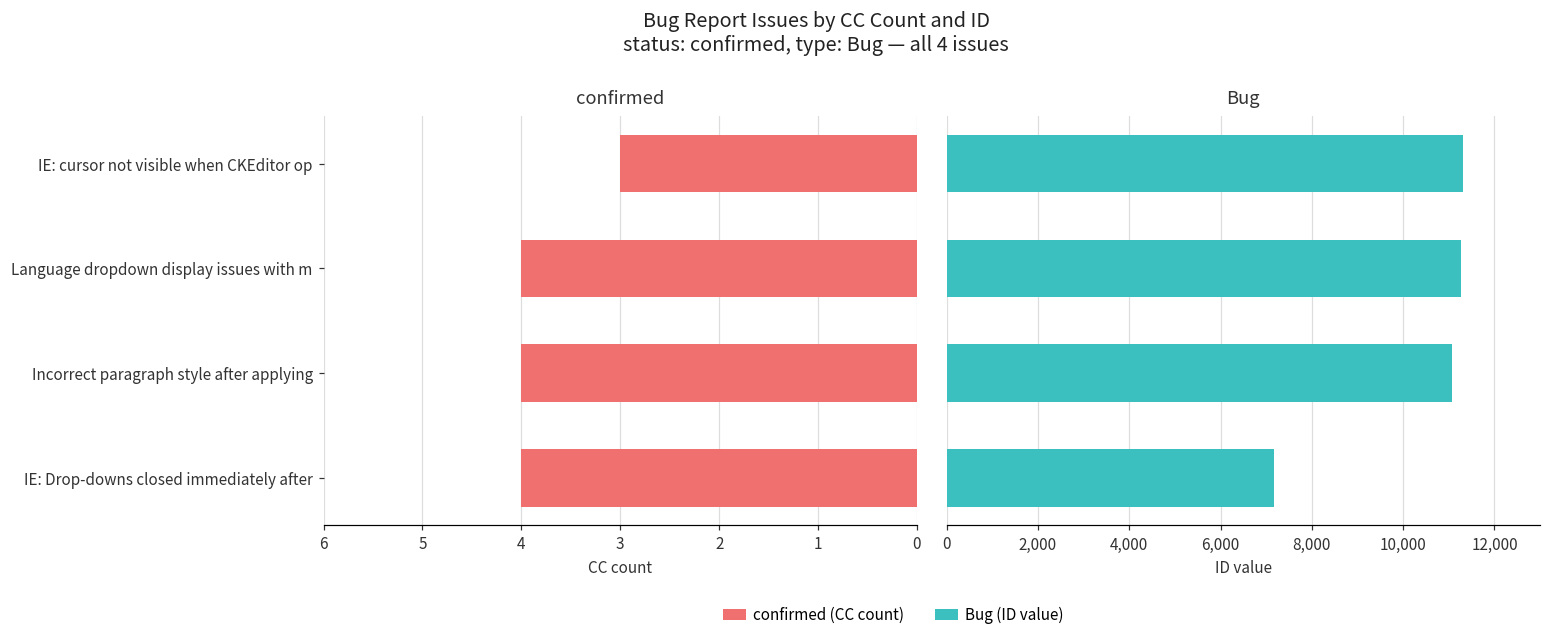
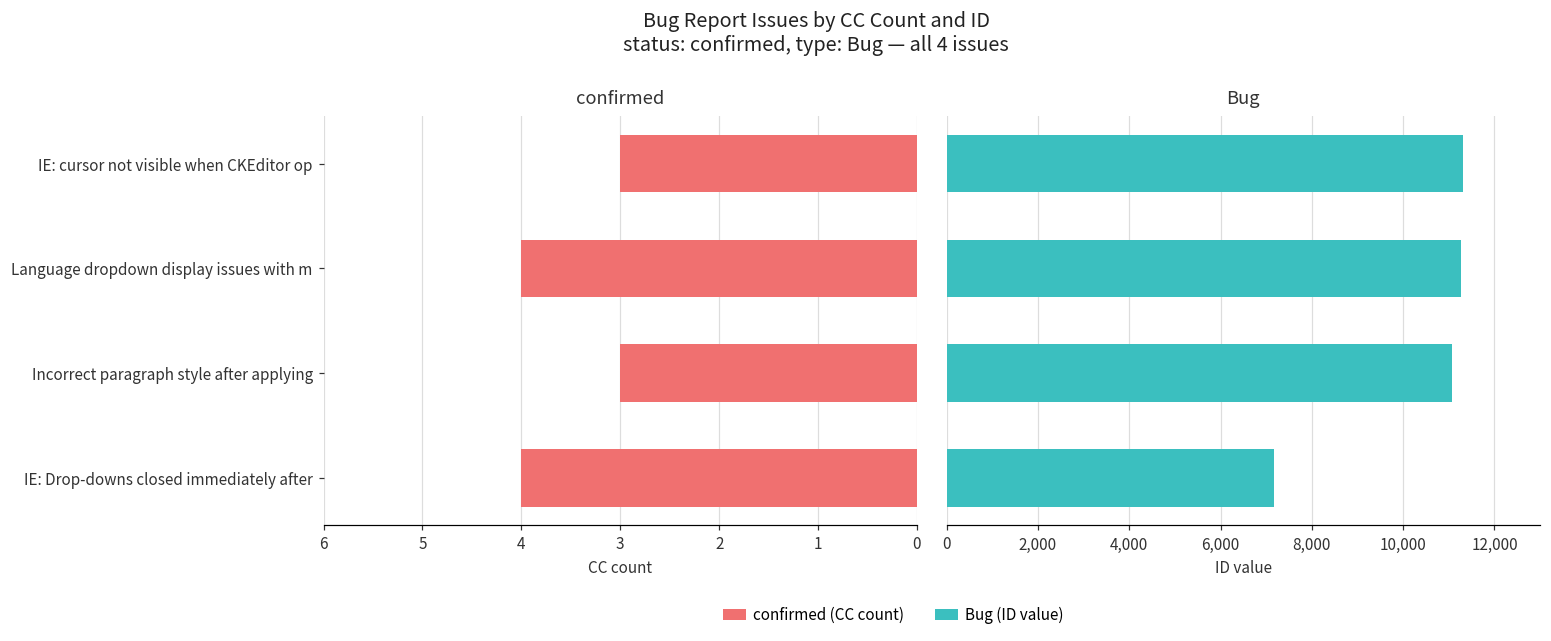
confirmed, Incorrect paragraph style after applying: 4 -> 3
